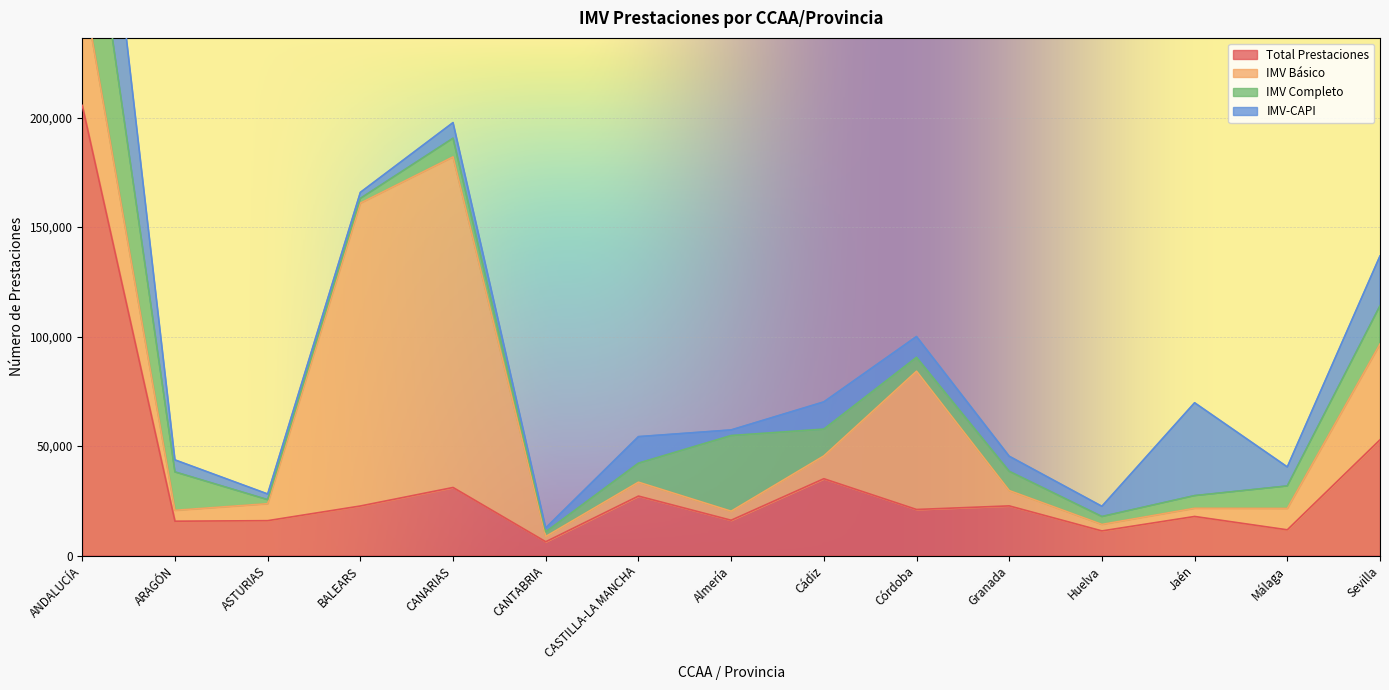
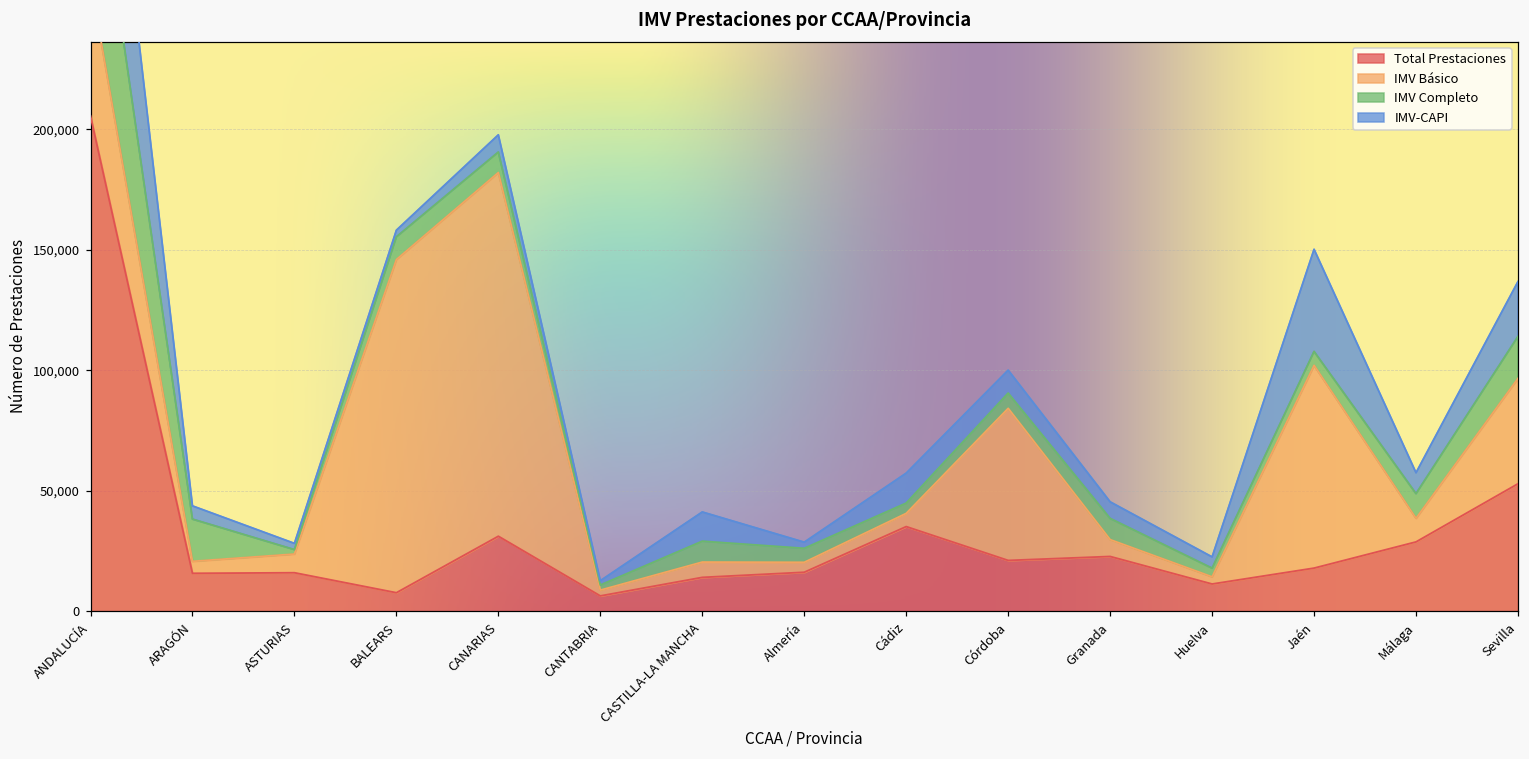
Total Prestaciones, BALEARS: 23,000 -> 8,000
IMV Completo, BALEARS: 2,000 -> 9,000
Total Prestaciones, CASTILLA-LA MANCHA: 27,000 -> 14,000
IMV Completo, Almería: 35,000 -> 6,000
IMV Básico, Cádiz: 10,000 -> 5,000
IMV Completo, Cádiz: 12,000 -> 4,000
IMV Básico, Jaén: 4,000 -> 84,000
Total Prestaciones, Málaga: 12,000 -> 29,000
